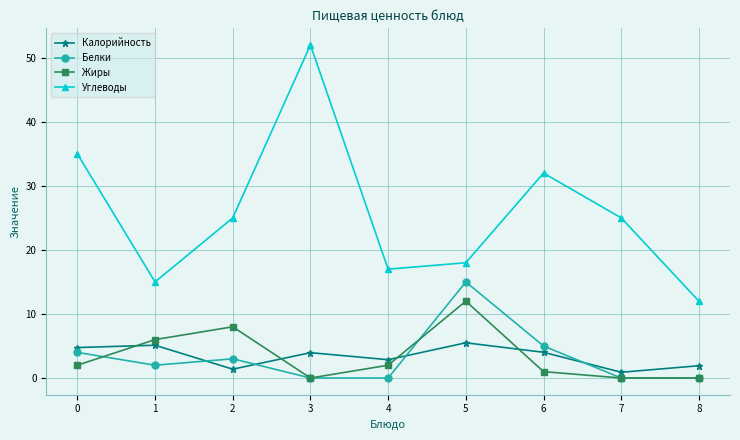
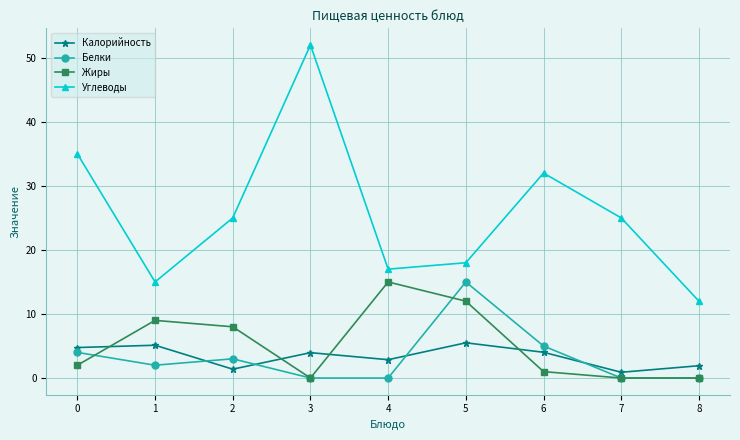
Жиры, 1: 6 -> 9
Жиры, 4: 2 -> 15
